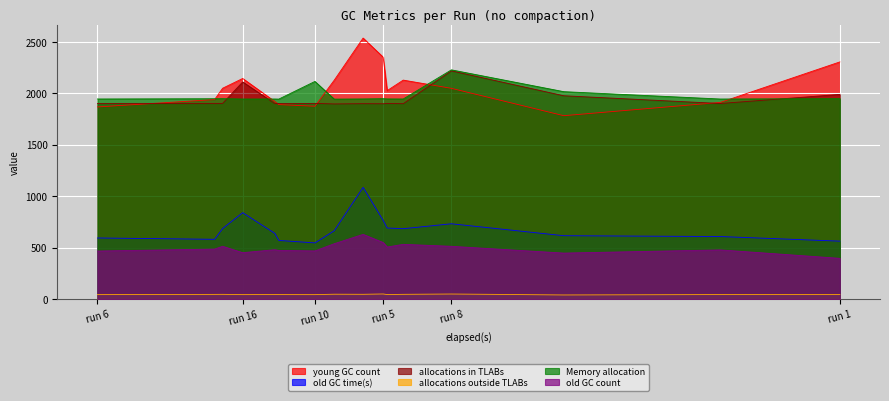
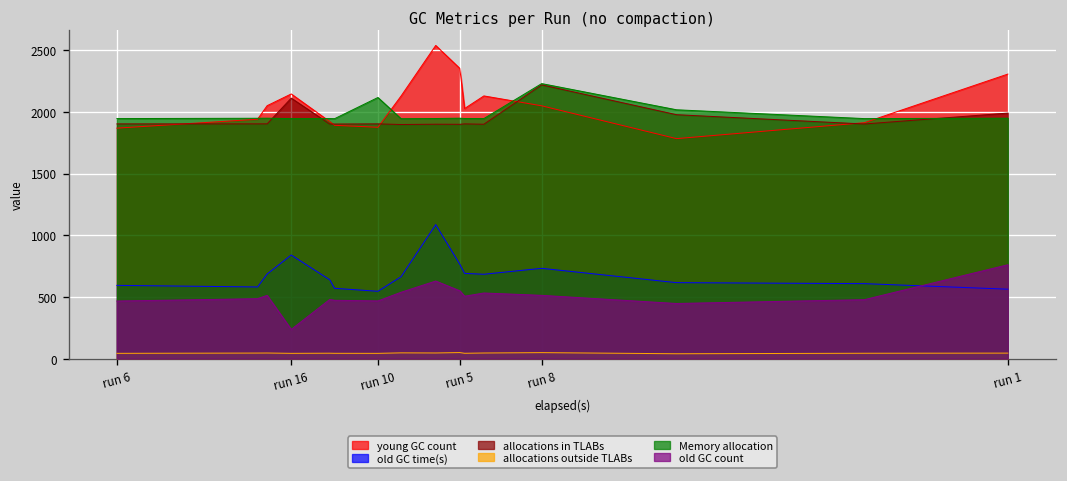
old GC count, run 16: 450 -> 240
old GC count, run 1: 400 -> 760
